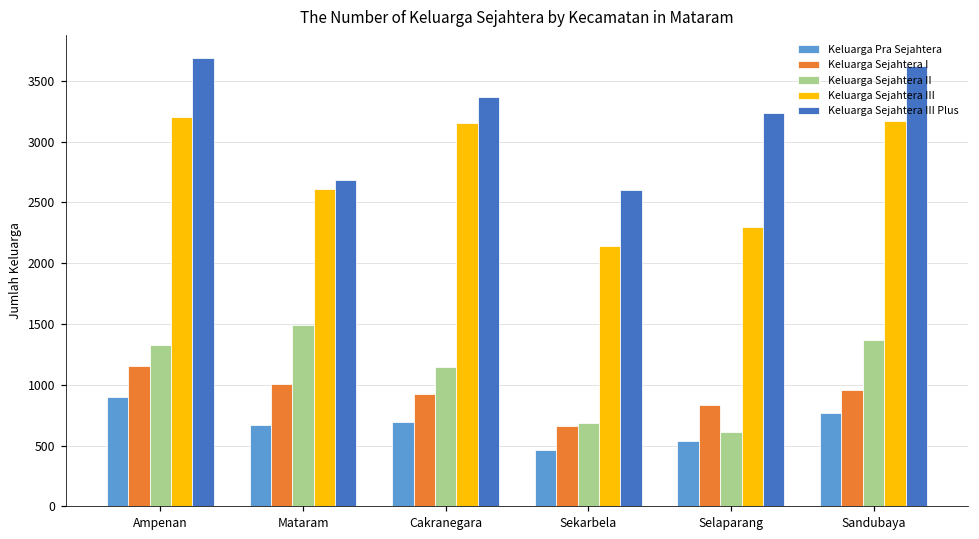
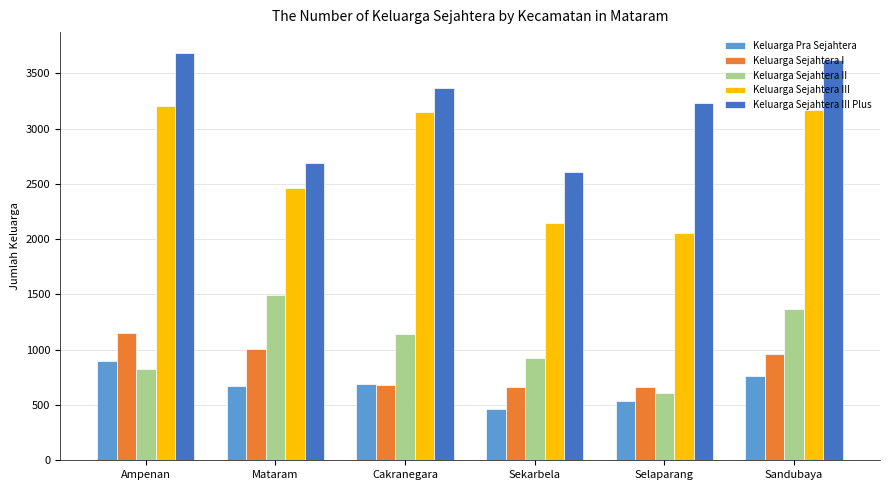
Keluarga Sejahtera II, Ampenan: 1330 -> 820
Keluarga Sejahtera III, Mataram: 2610 -> 2460
Keluarga Sejahtera I, Cakranegara: 920 -> 680
Keluarga Sejahtera II, Sekarbela: 680 -> 920
Keluarga Sejahtera I, Selaparang: 830 -> 660
Keluarga Sejahtera III, Selaparang: 2300 -> 2060
